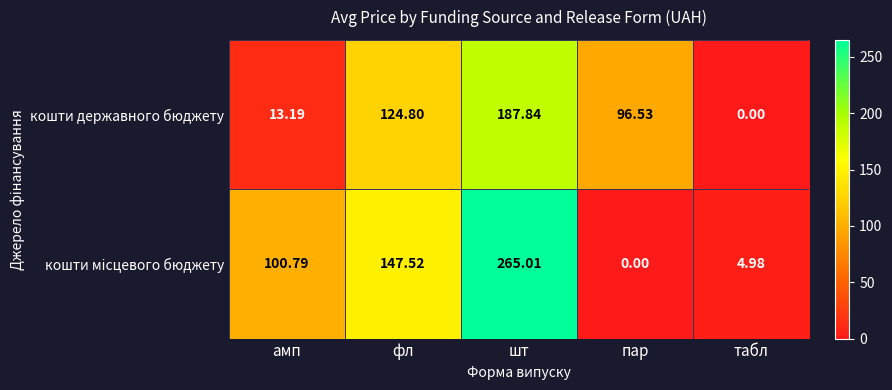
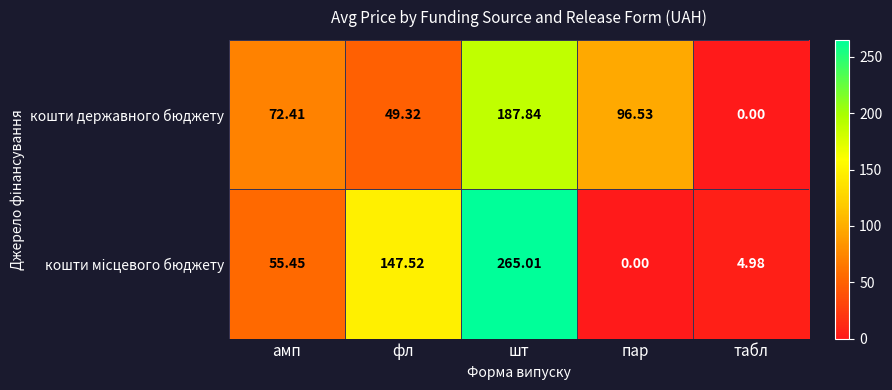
кошти державного бюджету, амп: 13.19 -> 72.41
кошти державного бюджету, фл: 124.80 -> 49.32
кошти місцевого бюджету, амп: 100.79 -> 55.45
